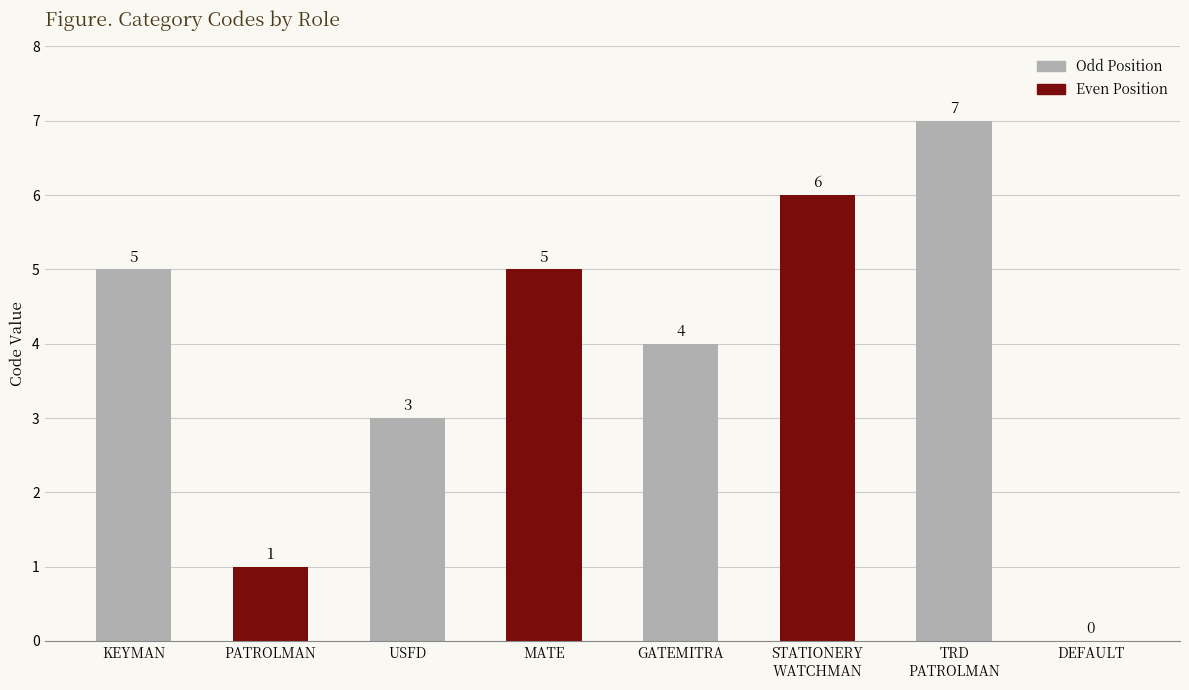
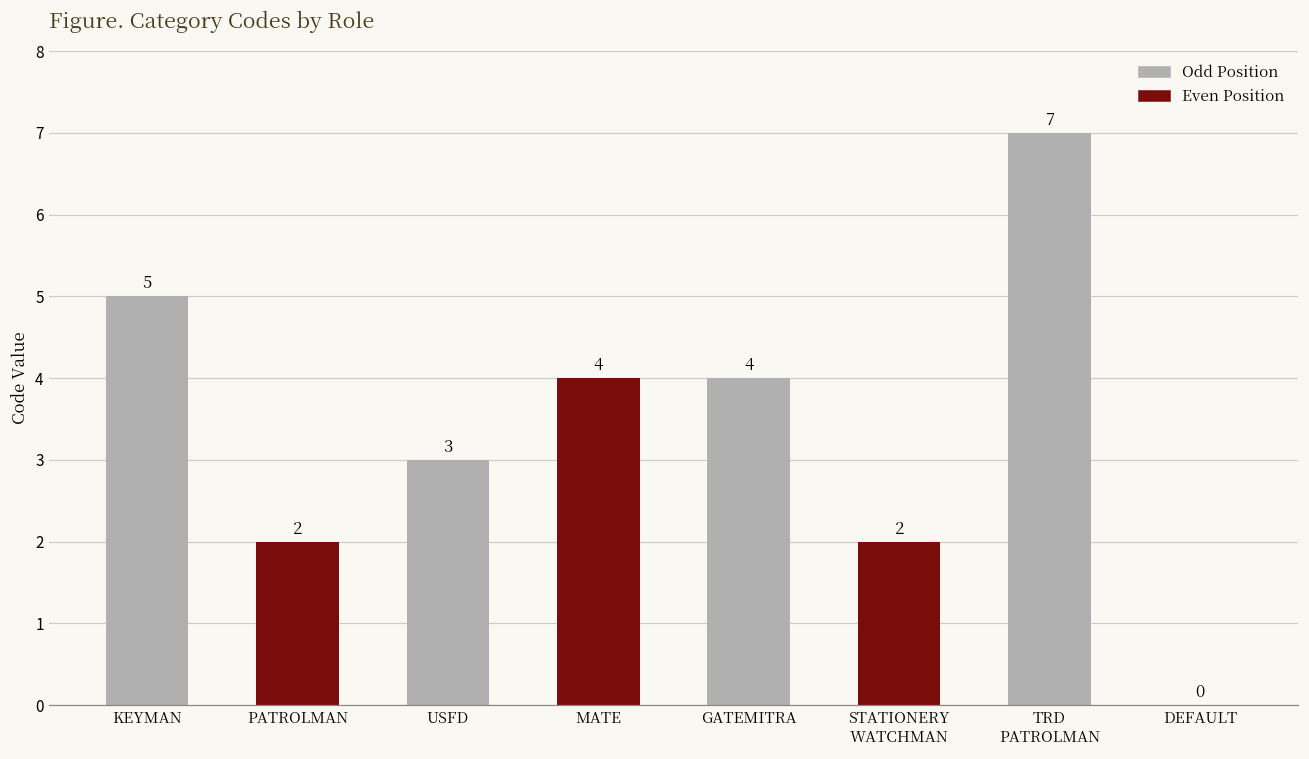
PATROLMAN: 1 -> 2
MATE: 5 -> 4
STATIONERY WATCHMAN: 6 -> 2
